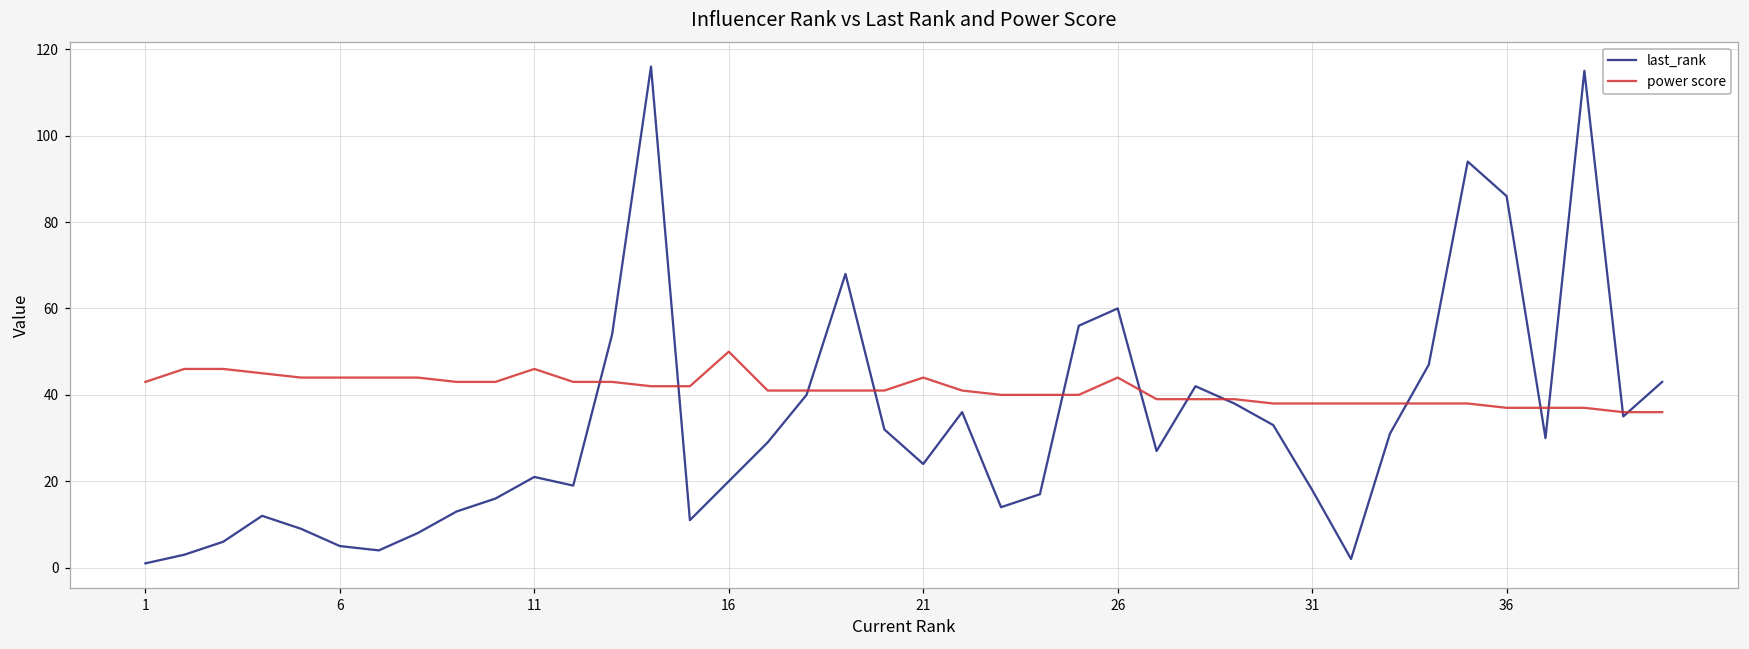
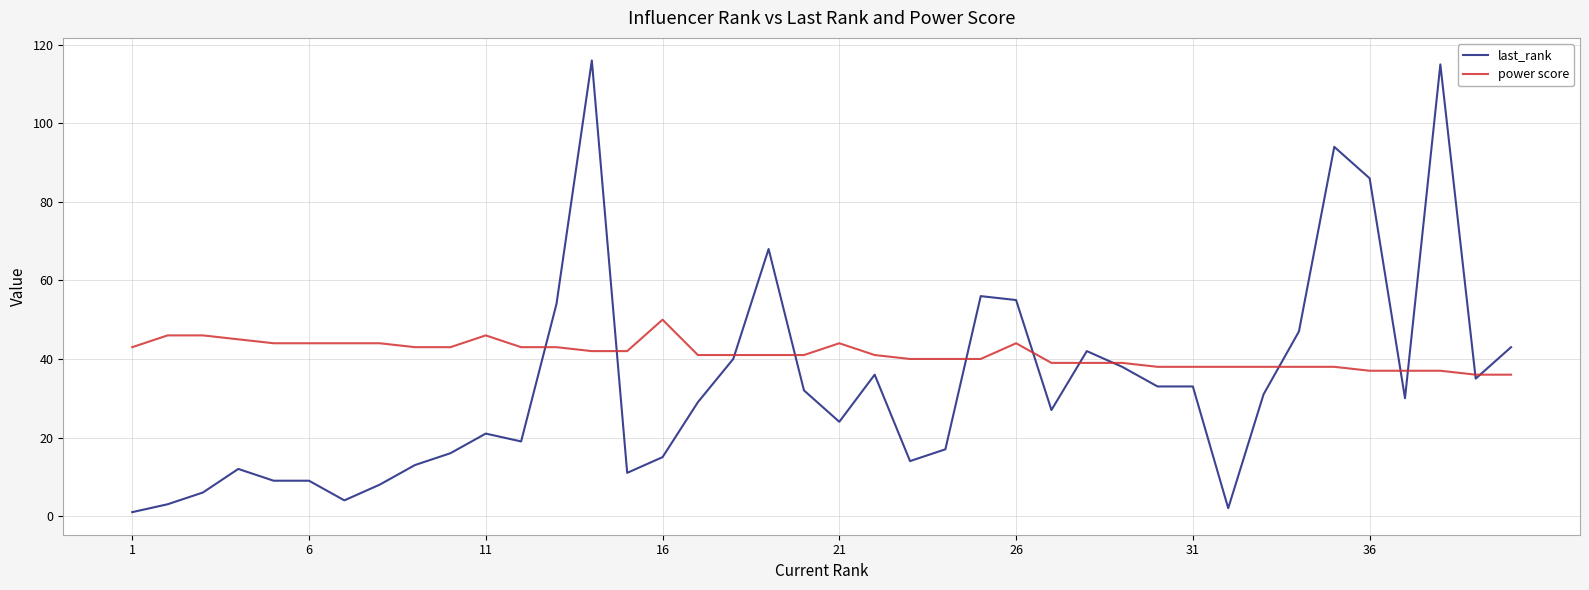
last_rank, 6: 5 -> 9
last_rank, 16: 20 -> 15
last_rank, 26: 60 -> 55
last_rank, 31: 18 -> 33
